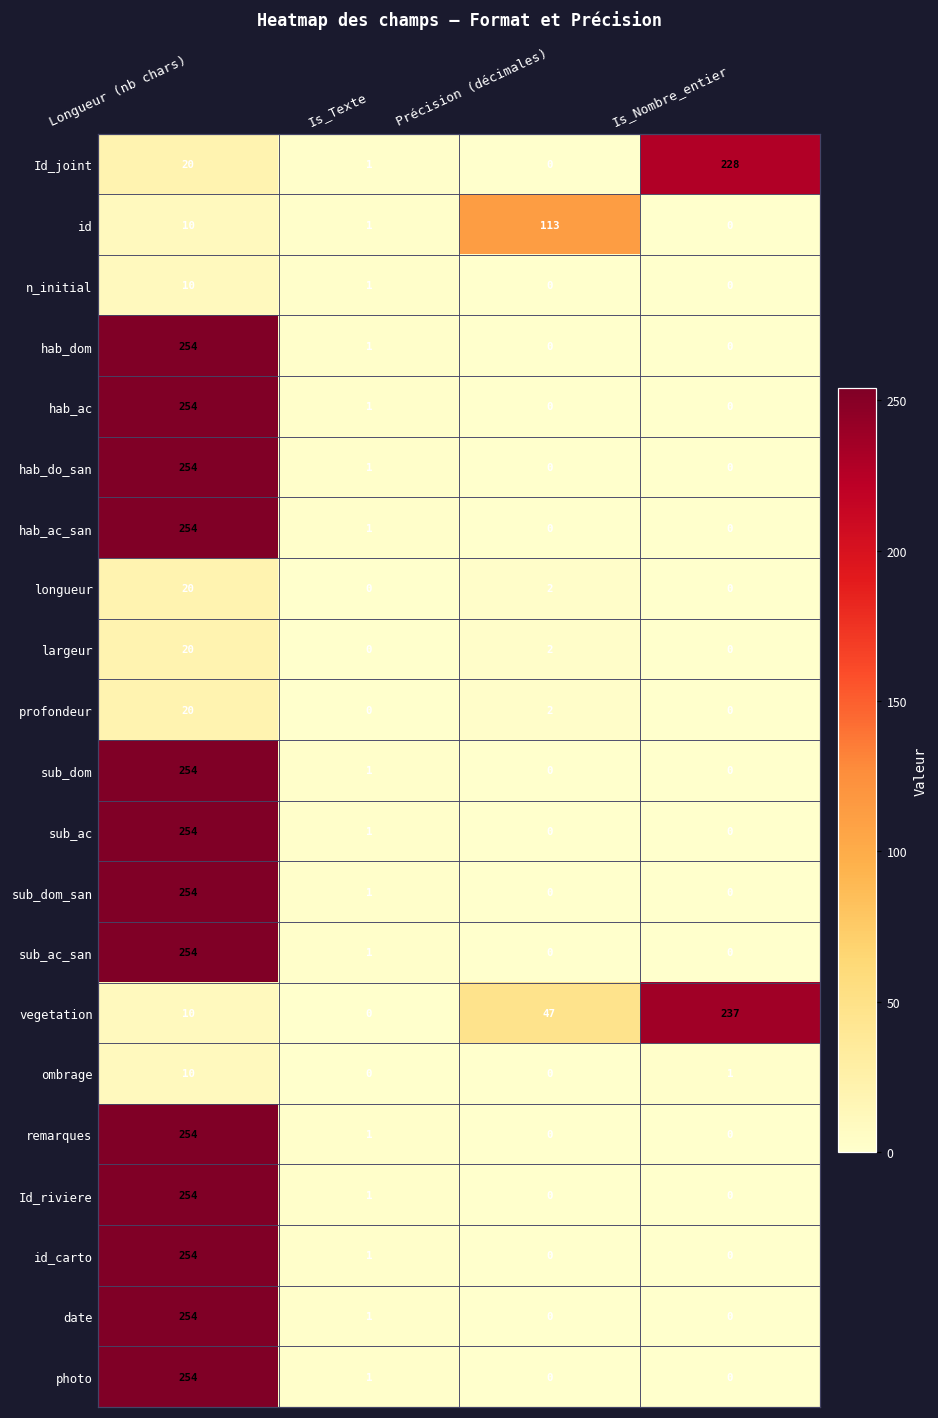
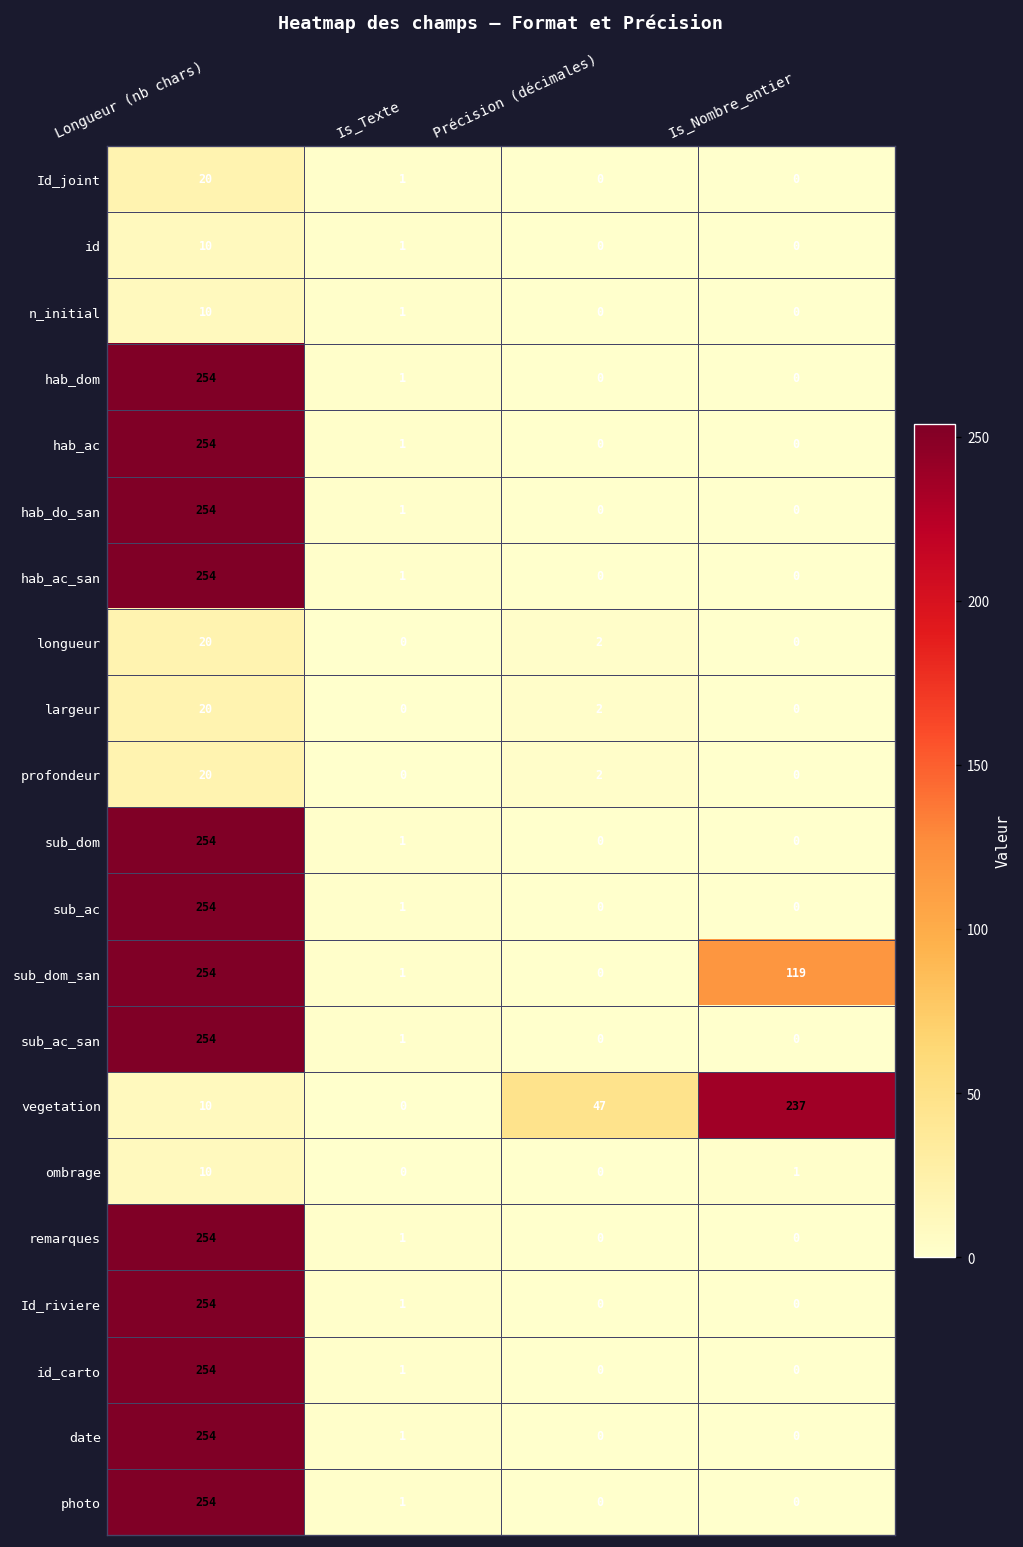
Id_joint, Is_Nombre_entier: 228 -> 0
id, Précision (décimales): 113 -> 0
sub_dom_san, Is_Nombre_entier: 0 -> 119
